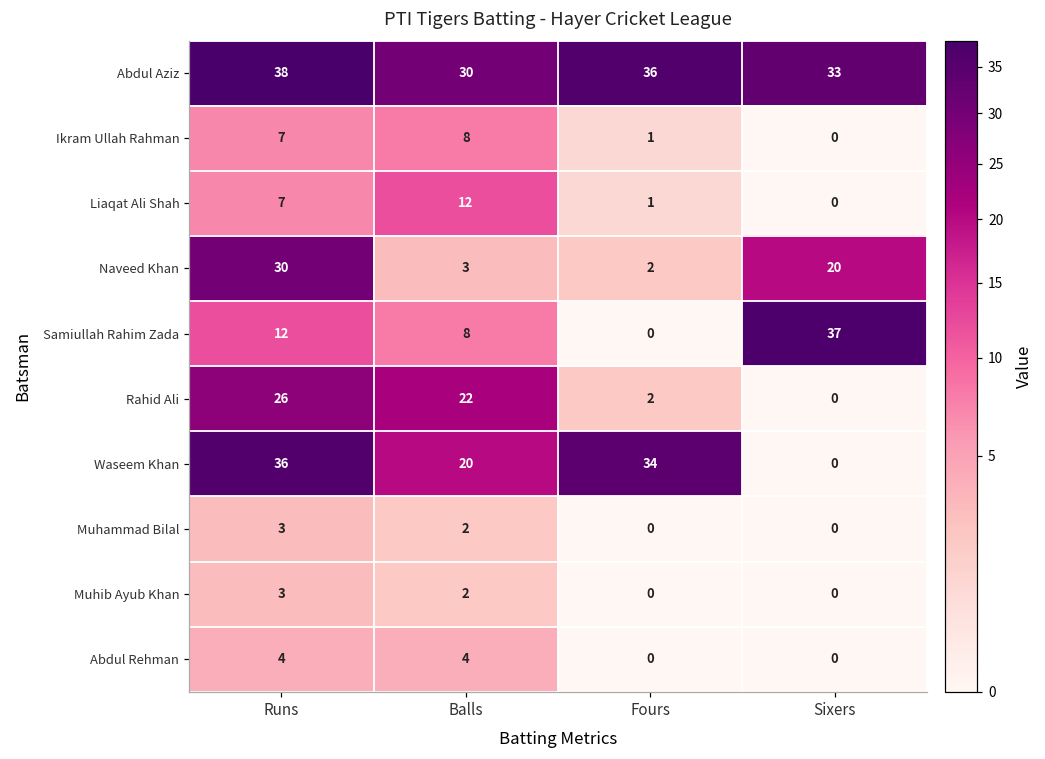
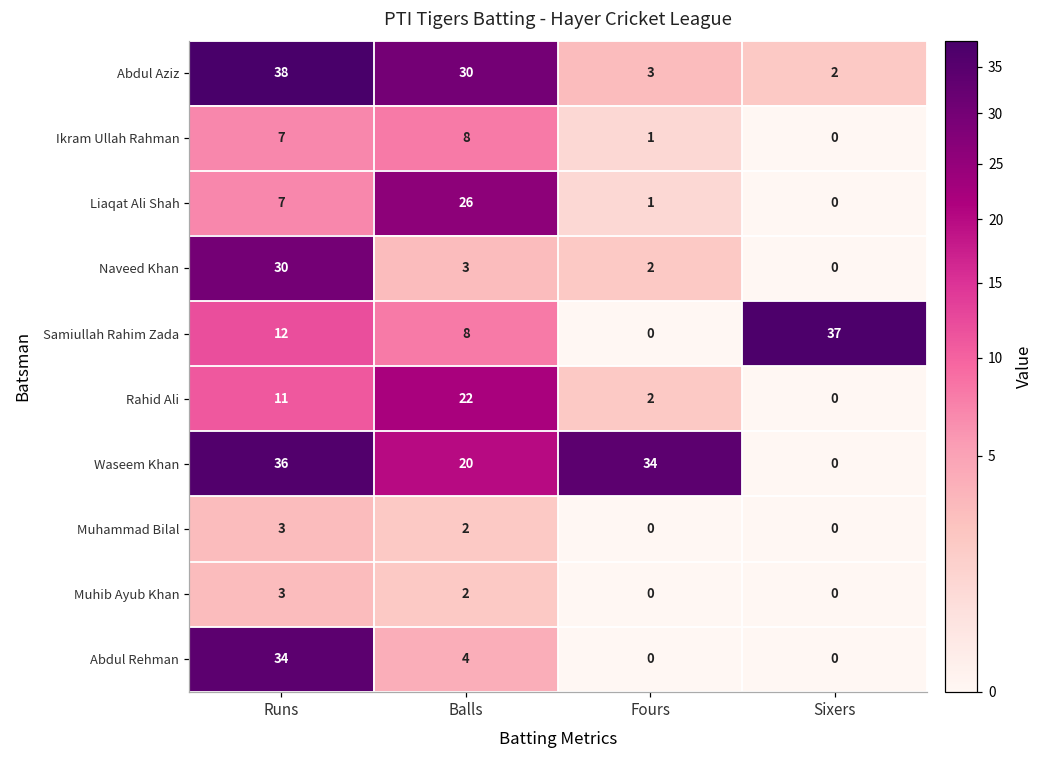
Abdul Aziz, Fours: 36 -> 3
Abdul Aziz, Sixers: 33 -> 2
Liaqat Ali Shah, Balls: 12 -> 26
Naveed Khan, Sixers: 20 -> 0
Rahid Ali, Runs: 26 -> 11
Abdul Rehman, Runs: 4 -> 34
